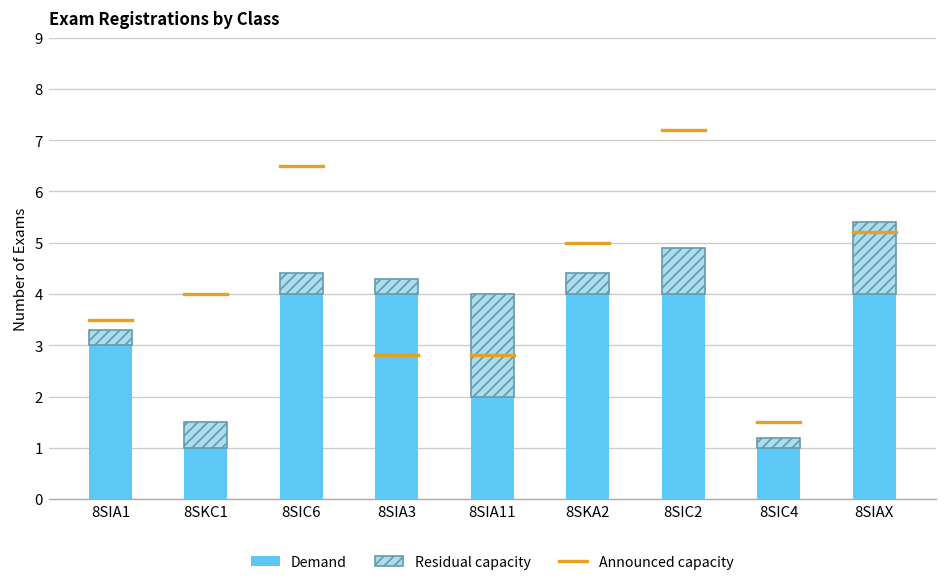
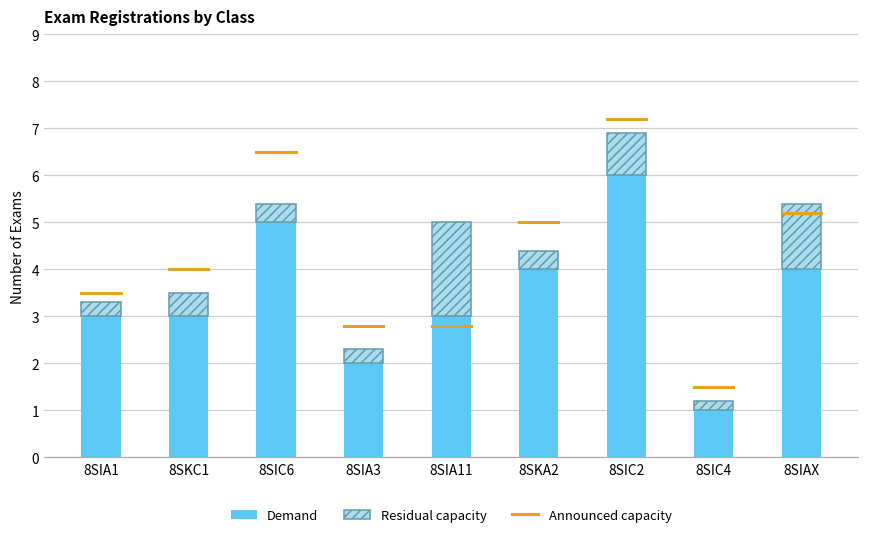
Demand, 8SKC1: 1 -> 3
Demand, 8SIC6: 4 -> 5
Demand, 8SIA3: 4 -> 2
Demand, 8SIA11: 2 -> 3
Demand, 8SIC2: 4 -> 6
